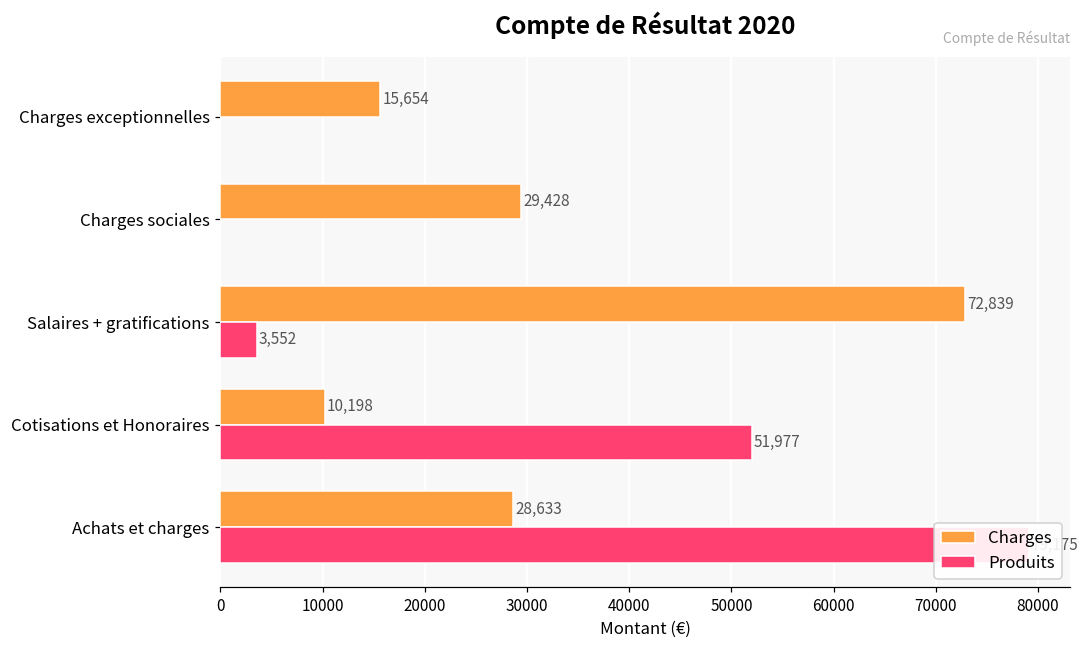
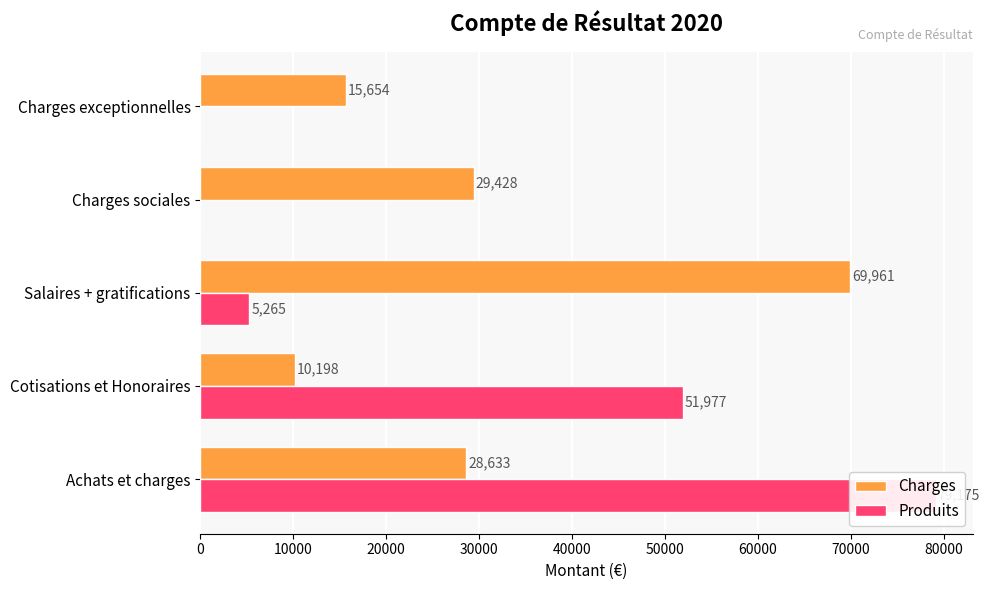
Charges, Salaires + gratifications: 72,839 -> 69,961
Produits, Salaires + gratifications: 3,552 -> 5,265
